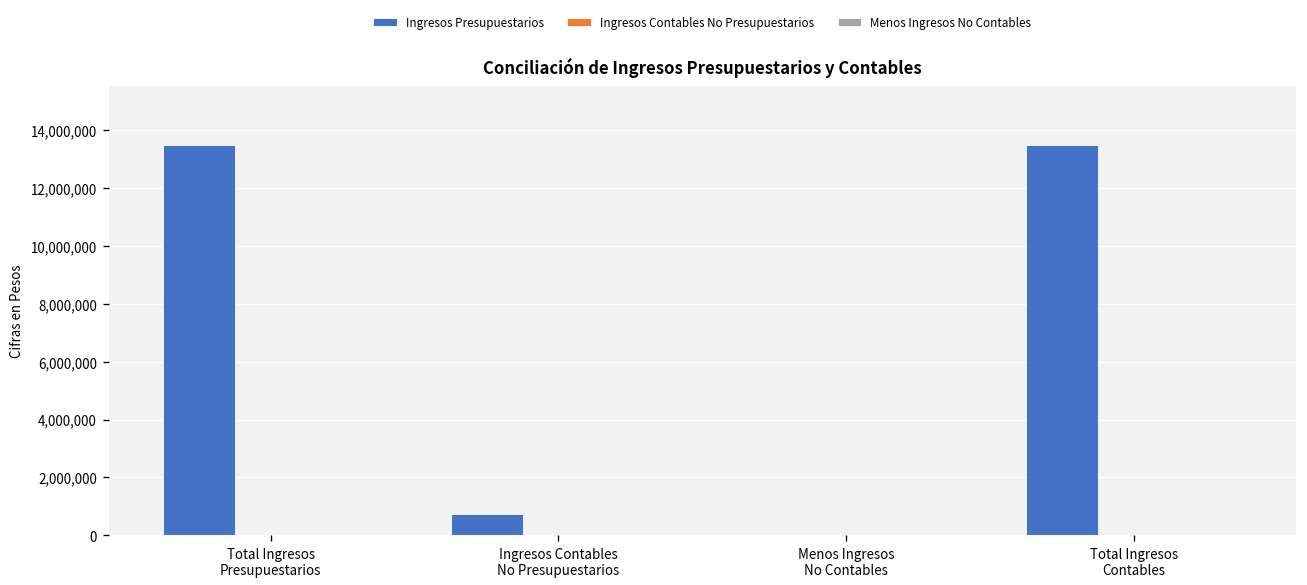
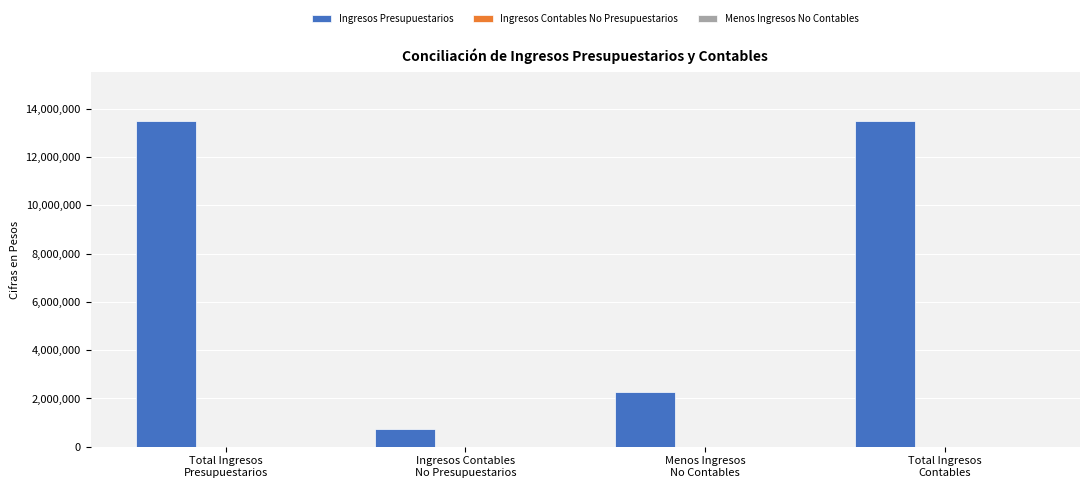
Ingresos Presupuestarios, Menos Ingresos No Contables: 0 -> 2,300,000
